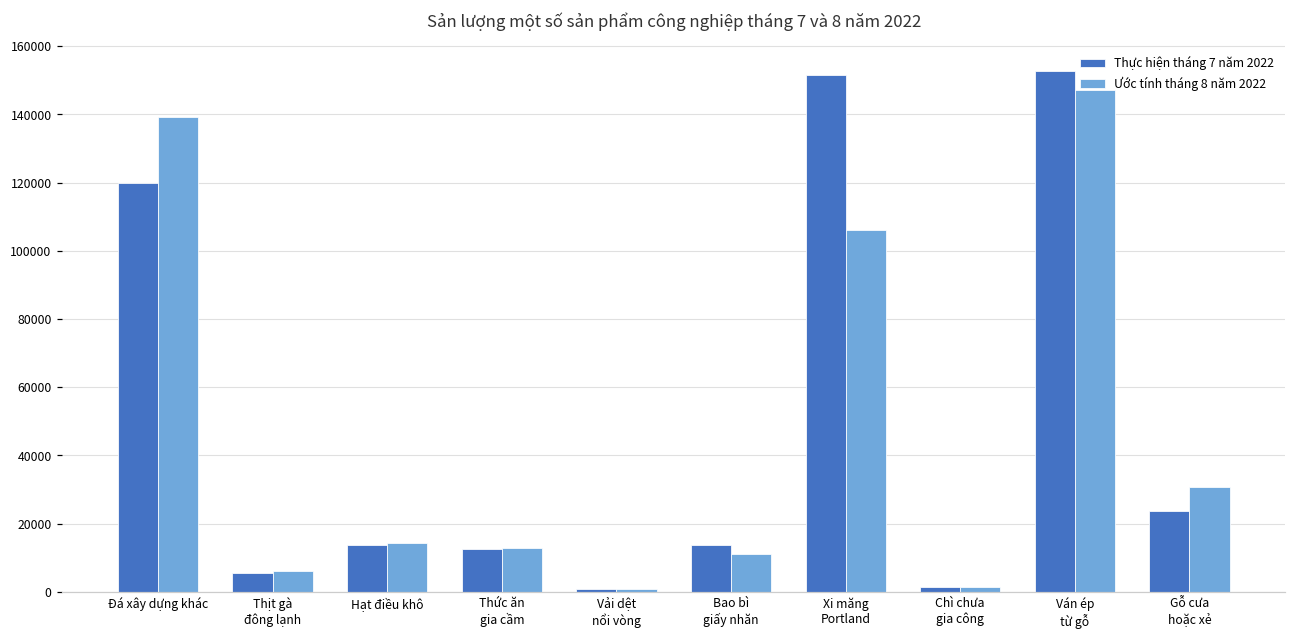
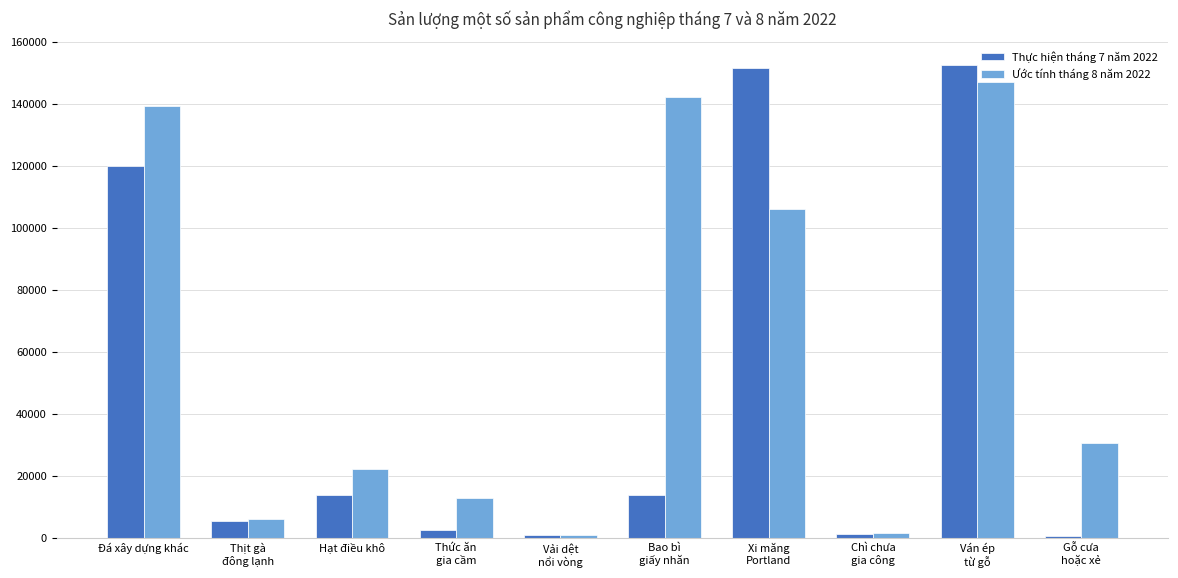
Ước tính tháng 8 năm 2022, Hạt điều khô: 14000 -> 22000
Thực hiện tháng 7 năm 2022, Thức ăn gia cầm: 13000 -> 3000
Ước tính tháng 8 năm 2022, Bao bì giấy nhăn: 11000 -> 142000
Thực hiện tháng 7 năm 2022, Gỗ cưa hoặc xẻ: 24000 -> 1000
